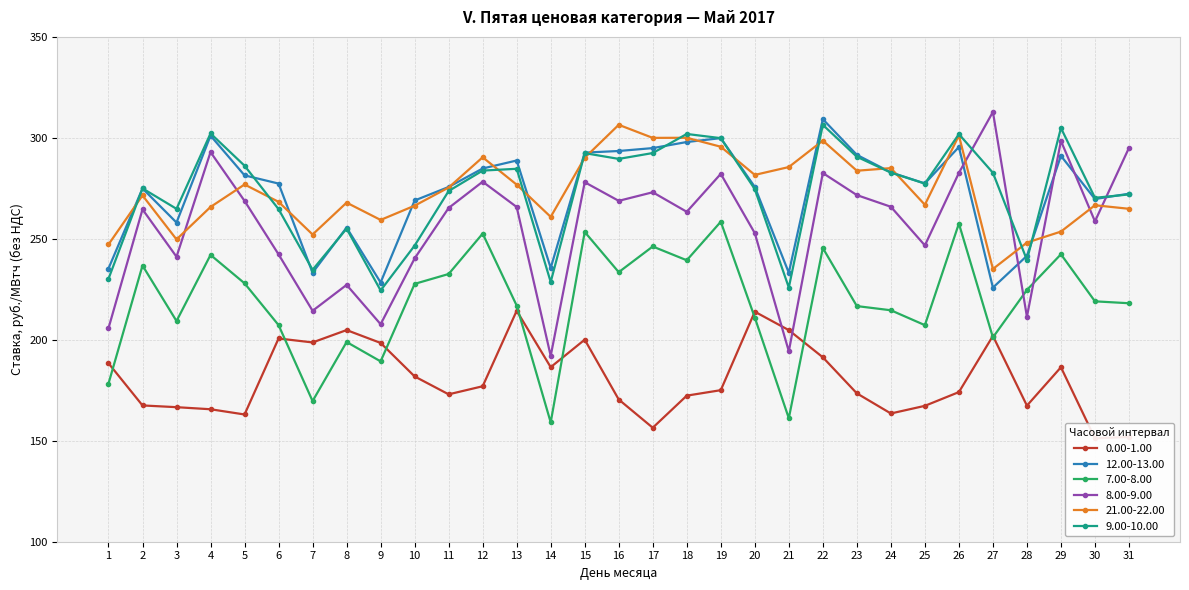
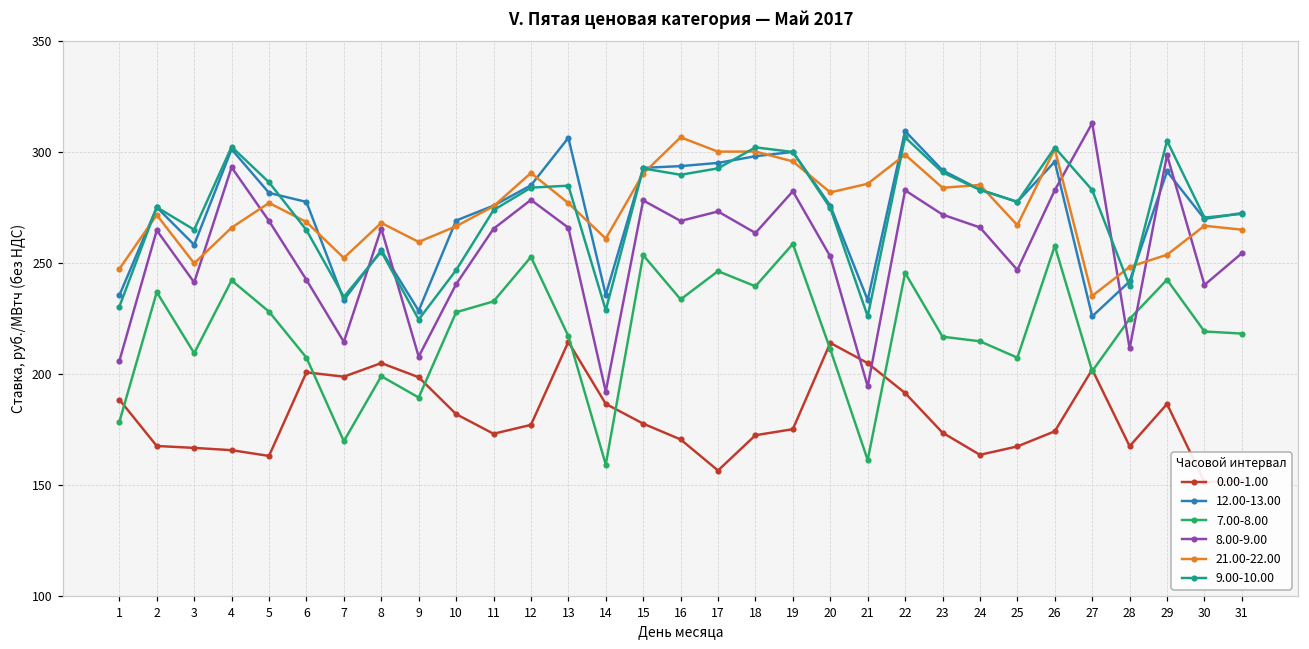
8.00-9.00, 8: 227 -> 265
12.00-13.00, 13: 289 -> 306
0.00-1.00, 15: 200 -> 178
8.00-9.00, 30: 259 -> 240
8.00-9.00, 31: 295 -> 254
